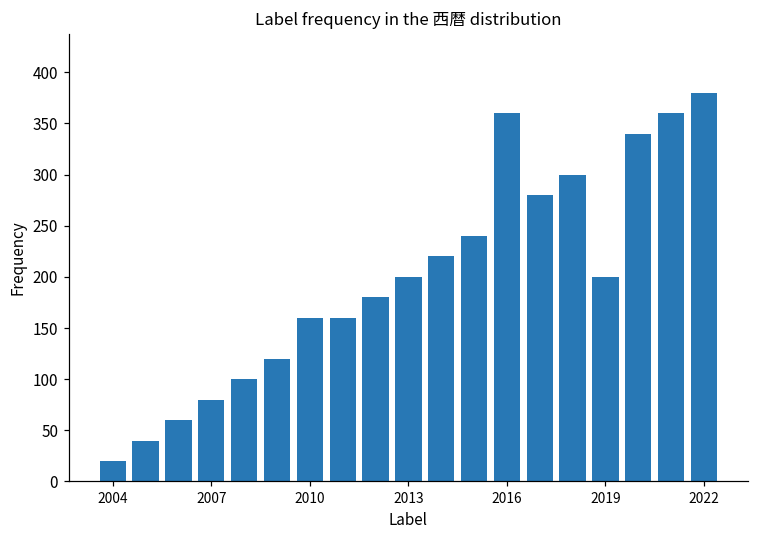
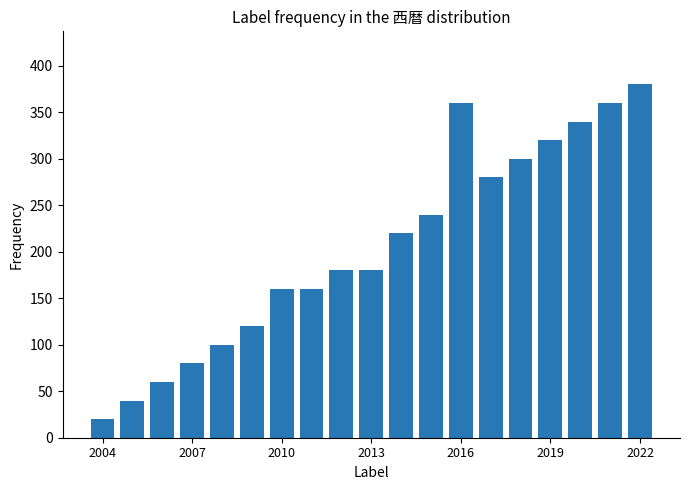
2013: 200 -> 180
2019: 200 -> 320
